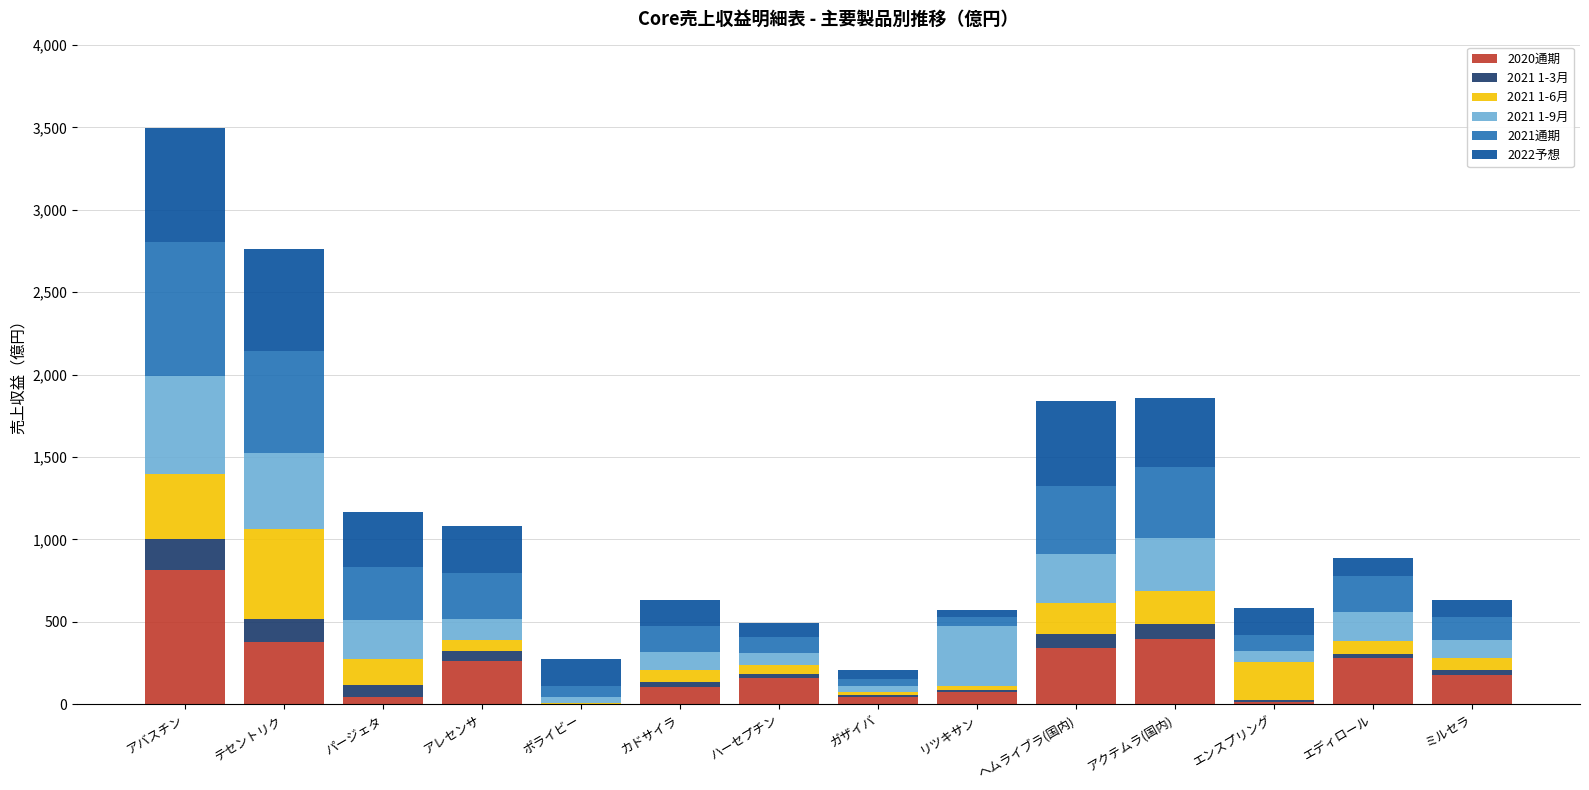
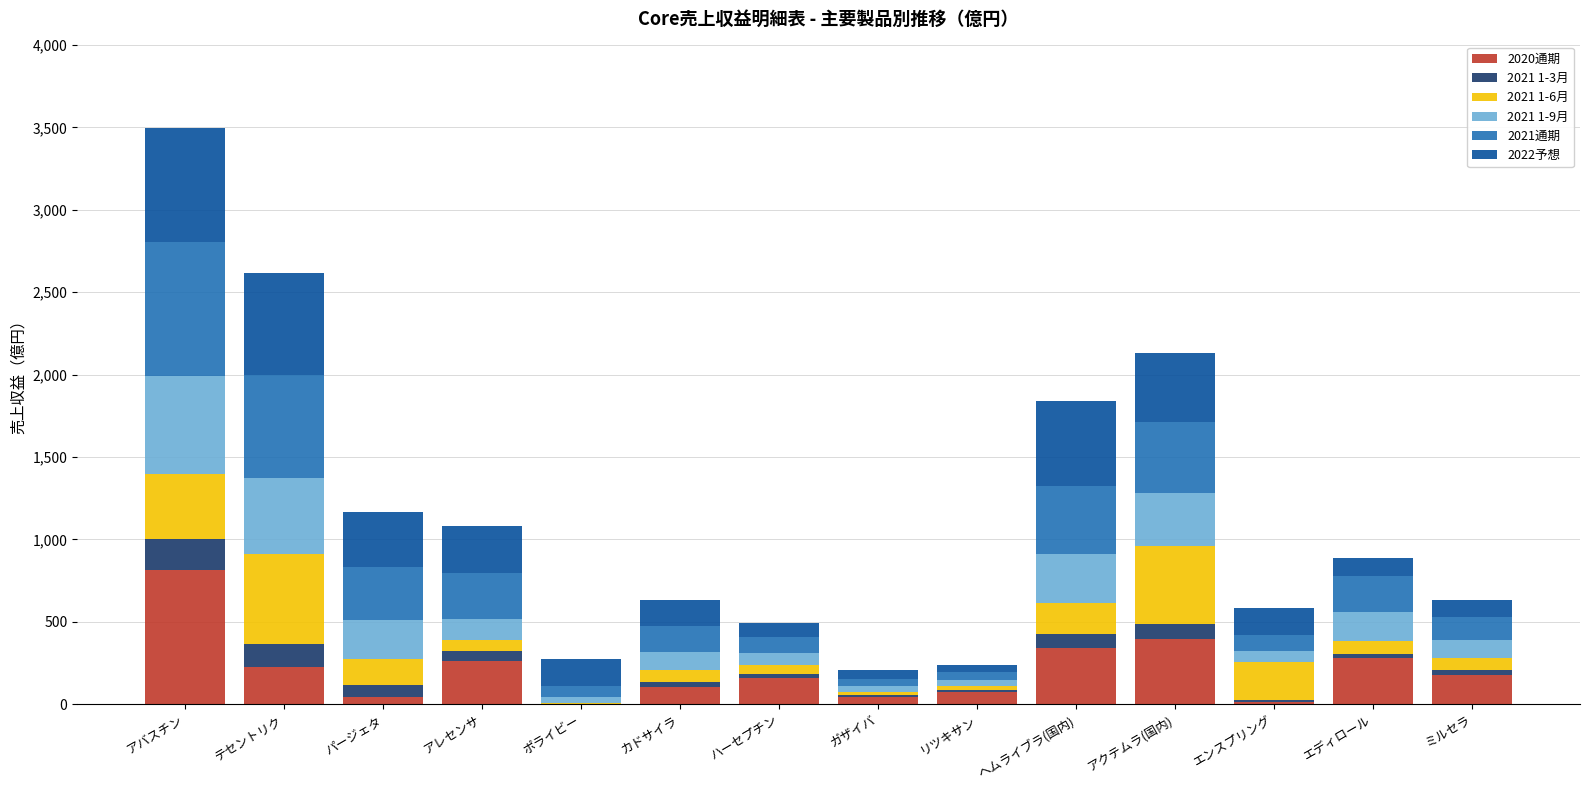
2020通期, テセントリク: 380 -> 230
2021 1-9月, リツキサン: 370 -> 40
2021 1-6月, アクテムラ(国内): 200 -> 480
